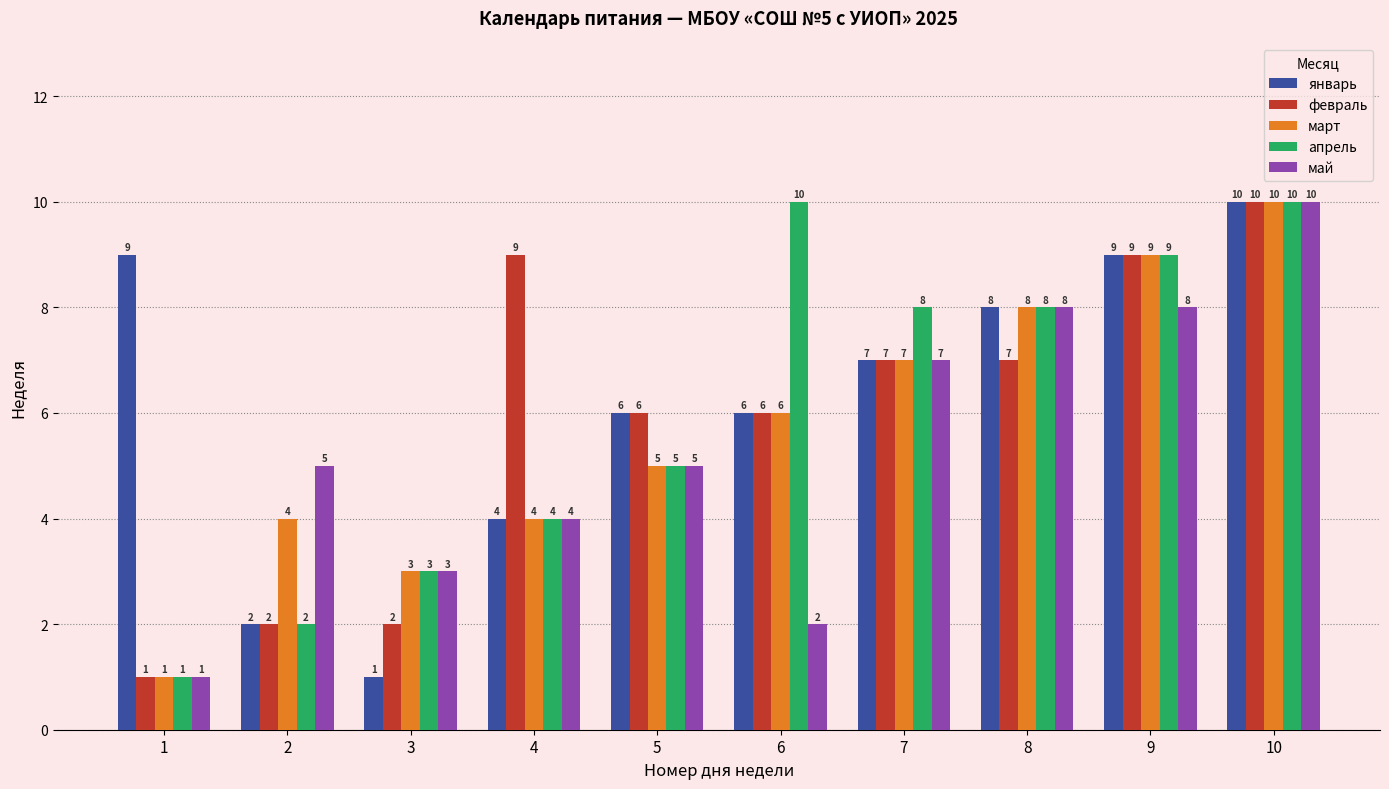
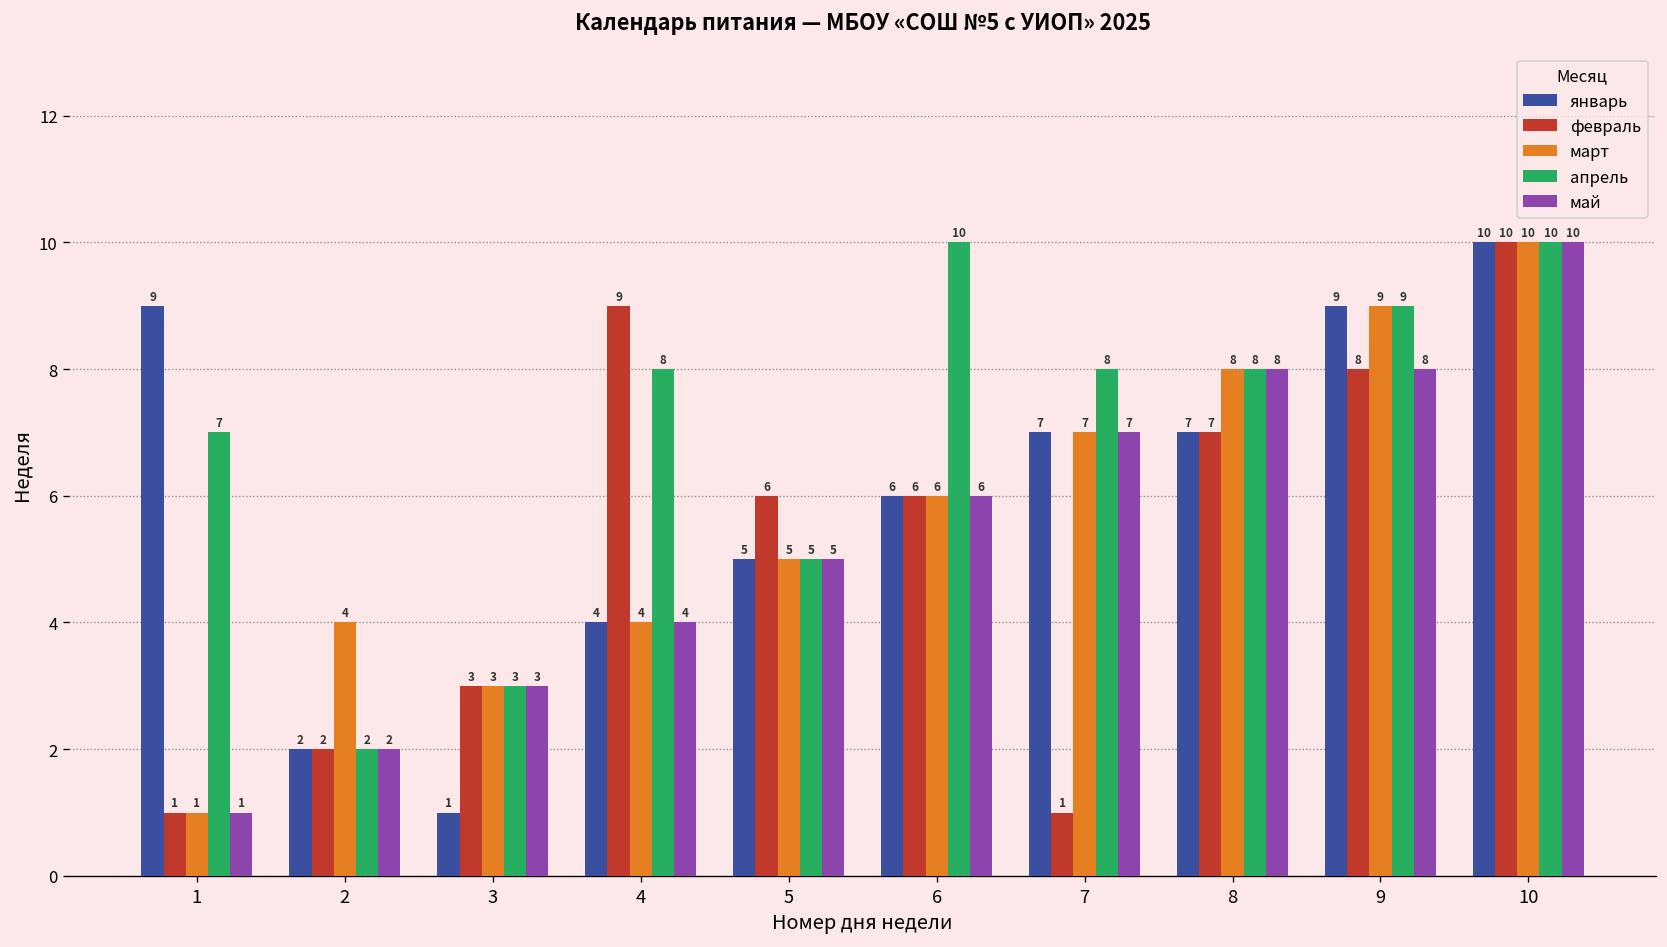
апрель, 1: 1 -> 7
май, 2: 5 -> 2
февраль, 3: 2 -> 3
апрель, 4: 4 -> 8
январь, 5: 6 -> 5
май, 6: 2 -> 6
февраль, 7: 7 -> 1
январь, 8: 8 -> 7
февраль, 9: 9 -> 8
